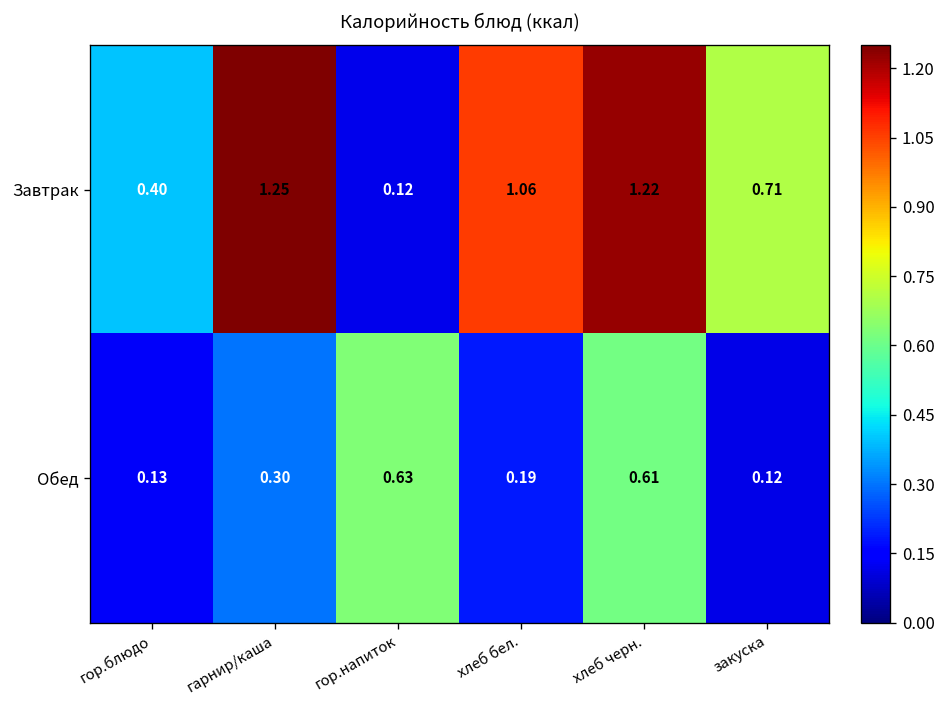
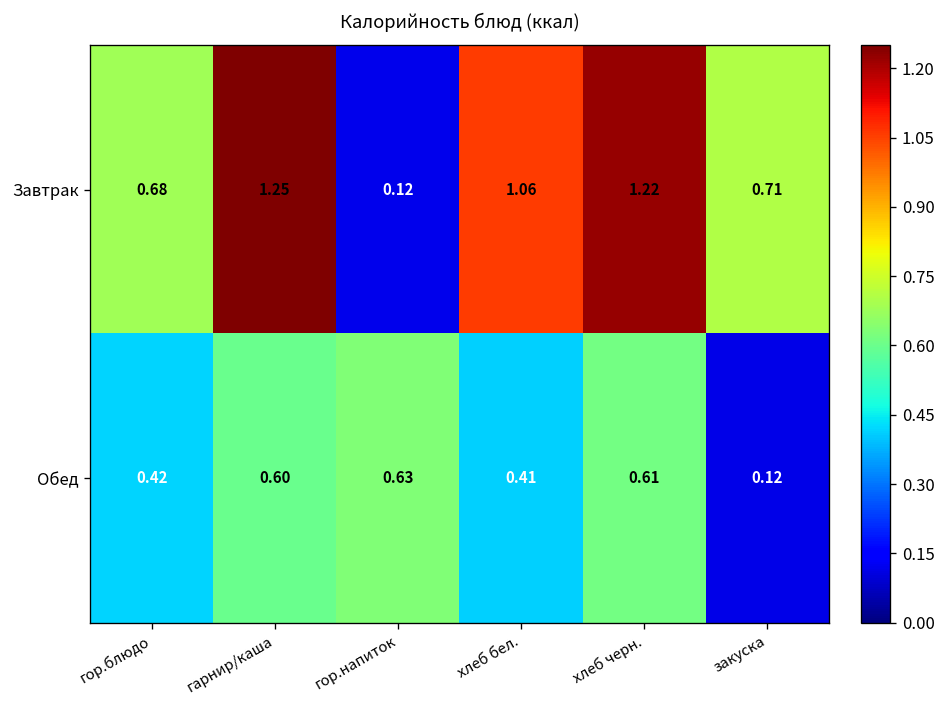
Завтрак, гор.блюдо: 0.40 -> 0.68
Обед, гор.блюдо: 0.13 -> 0.42
Обед, гарнир/каша: 0.30 -> 0.60
Обед, хлеб бел.: 0.19 -> 0.41
